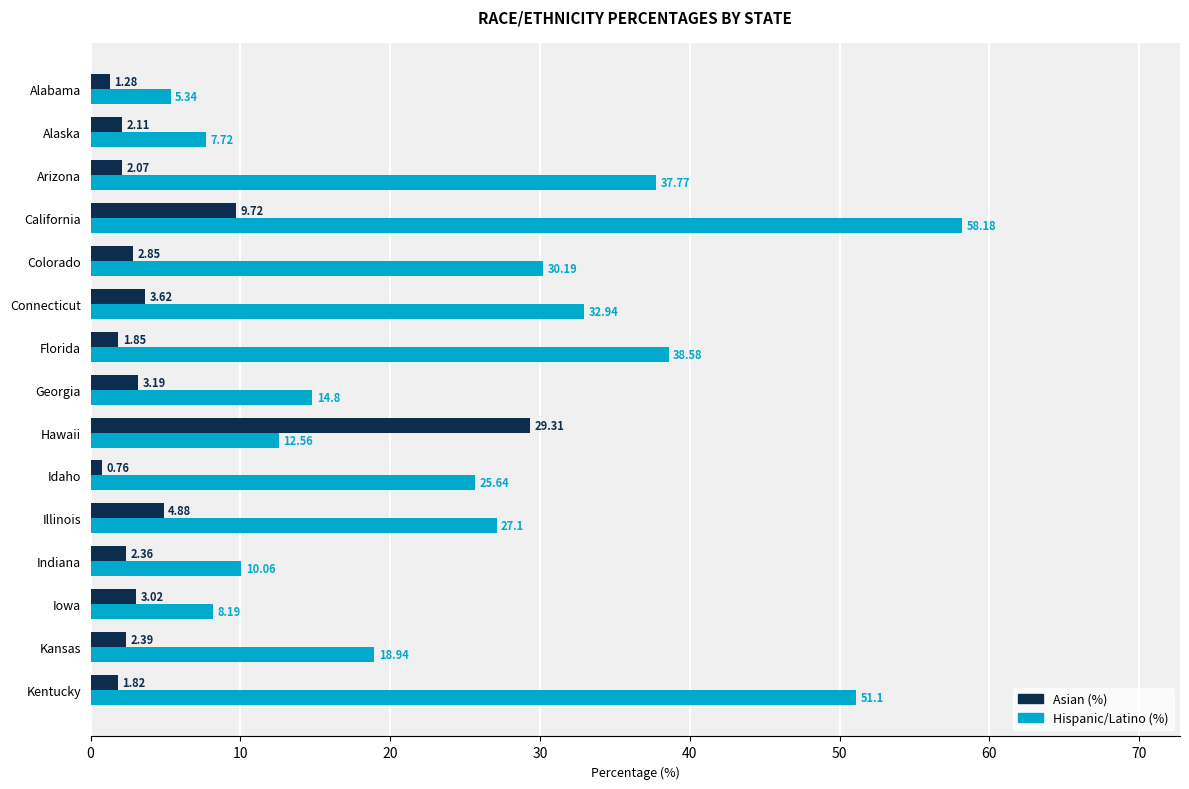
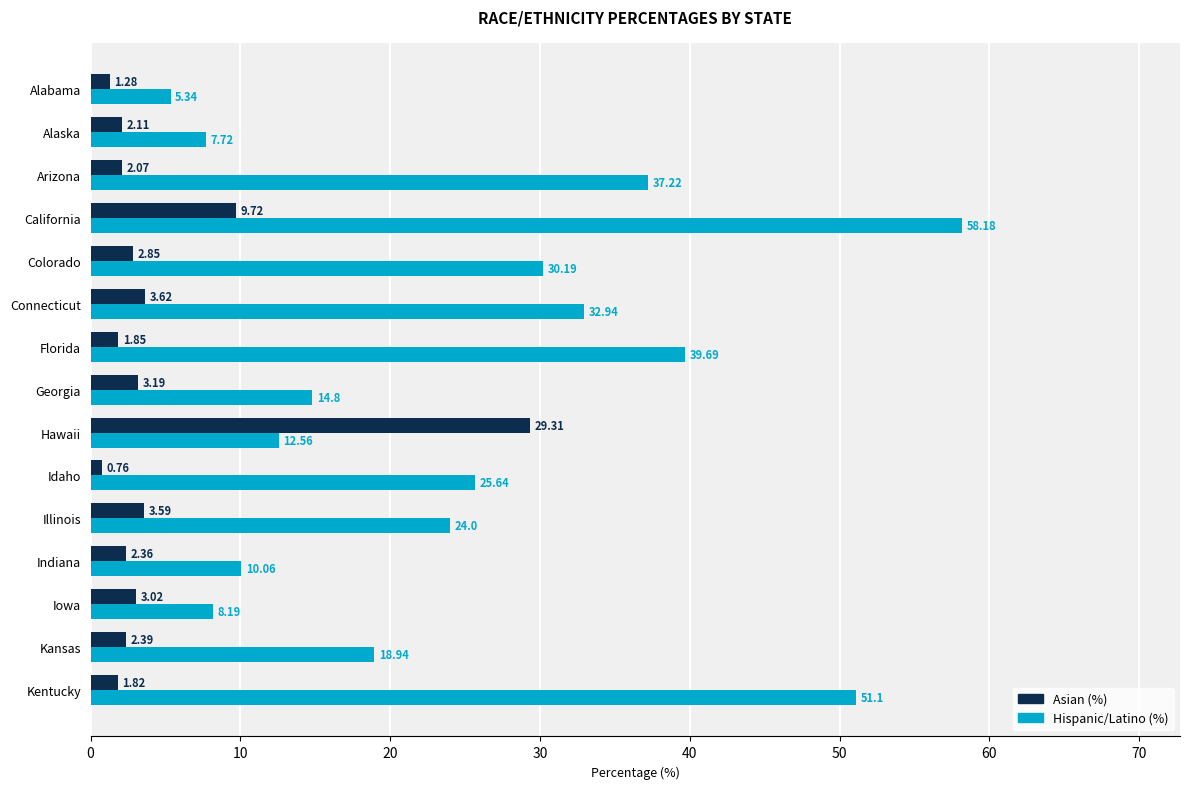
Hispanic/Latino (%), Arizona: 37.77 -> 37.22
Hispanic/Latino (%), Florida: 38.58 -> 39.69
Asian (%), Illinois: 4.88 -> 3.59
Hispanic/Latino (%), Illinois: 27.1 -> 24.0
